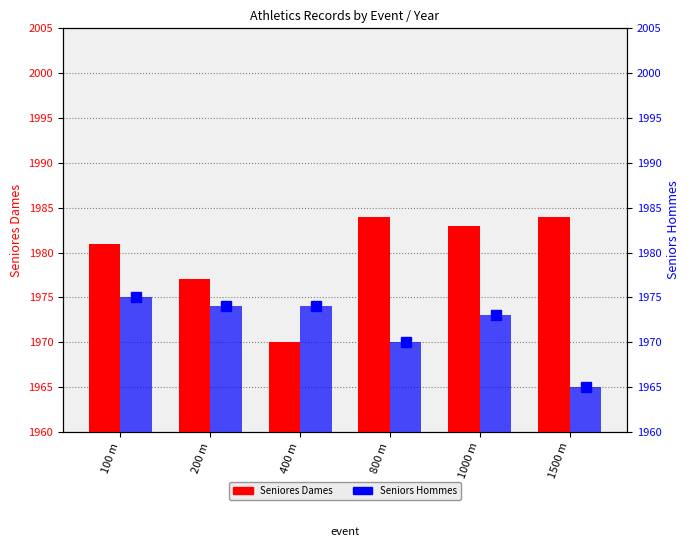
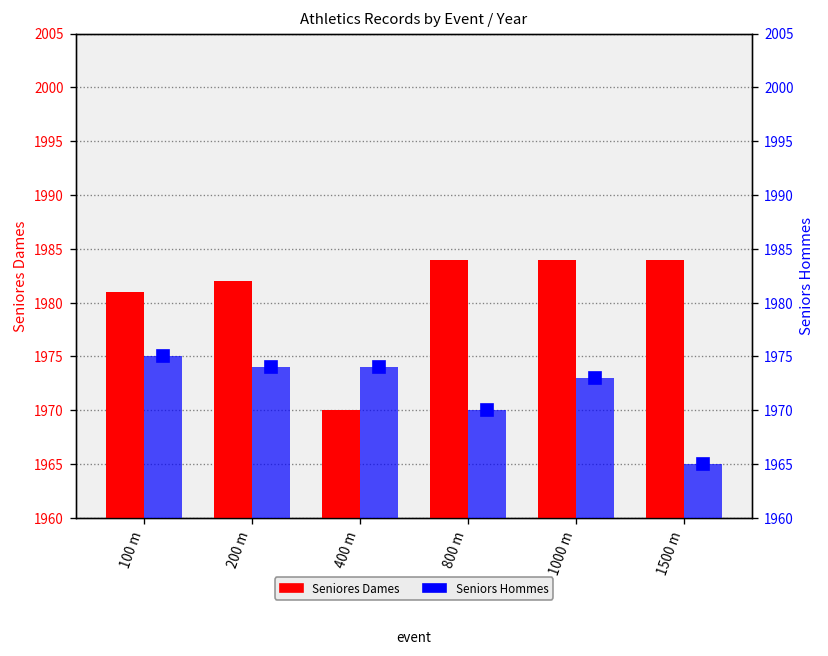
Seniores Dames, 200 m: 1977 -> 1982
Seniores Dames, 1000 m: 1983 -> 1984
